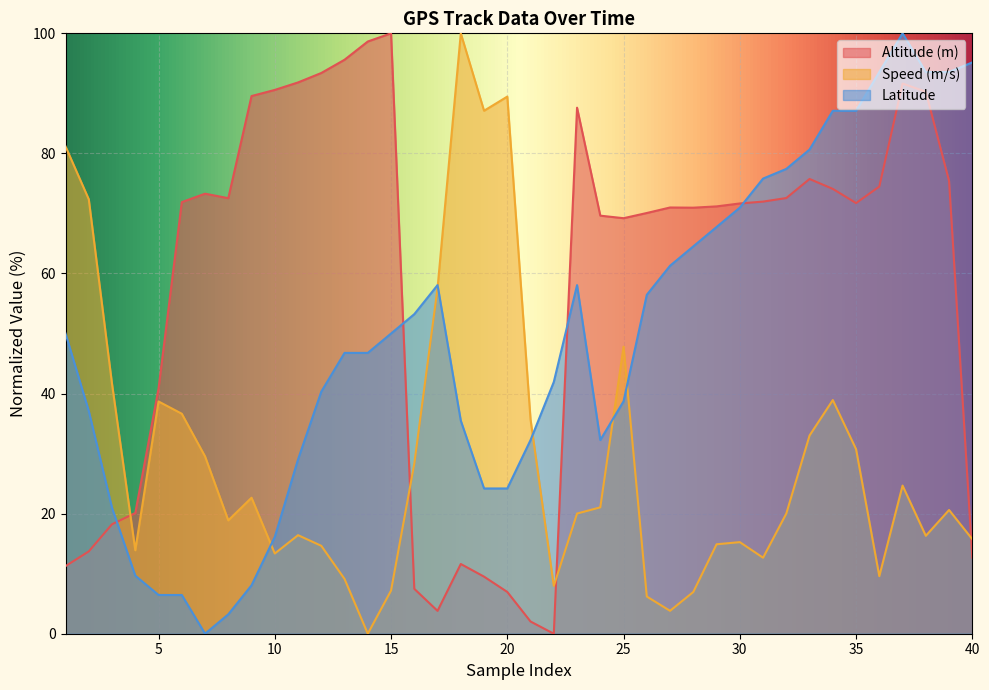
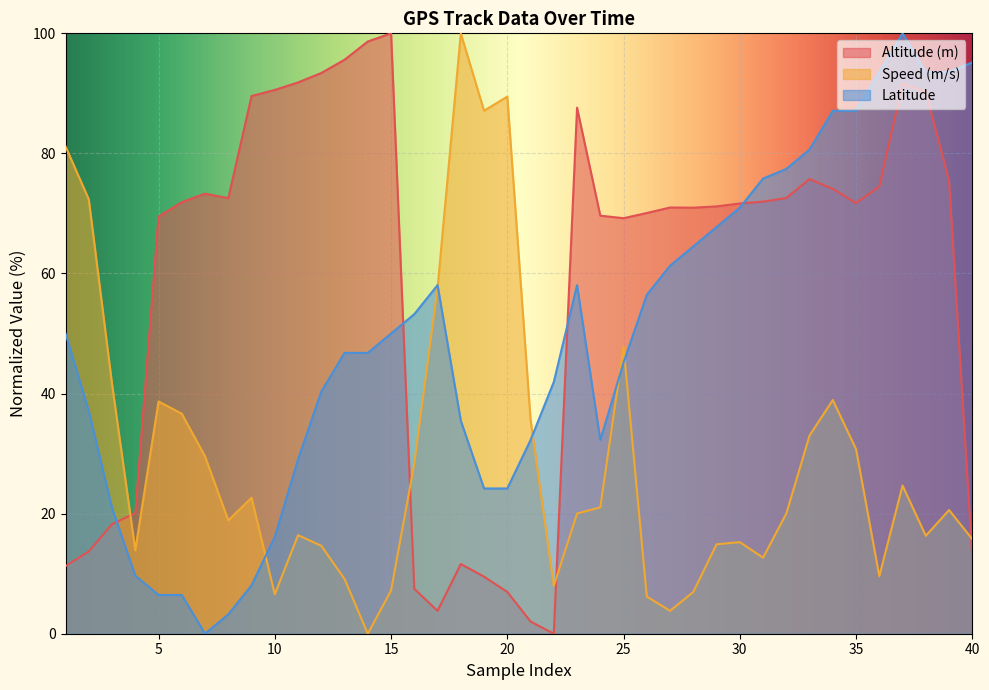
Altitude (m), 5: 41 -> 69
Speed (m/s), 10: 13 -> 7
Latitude, 25: 39 -> 45
